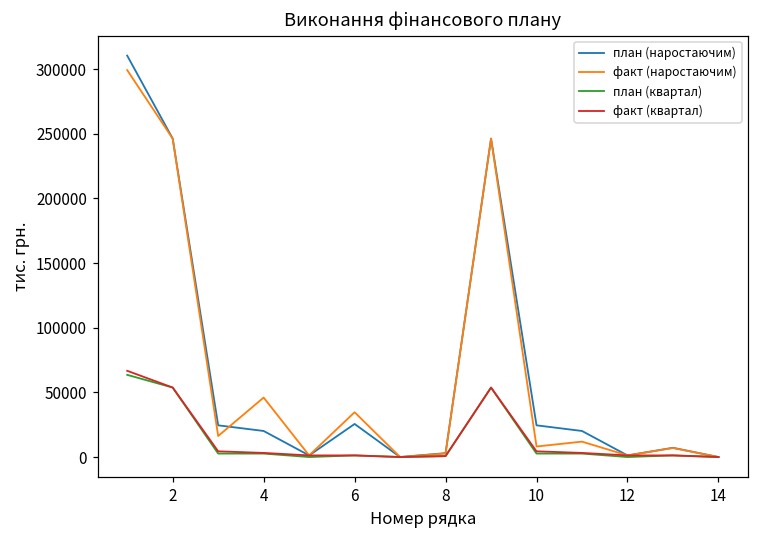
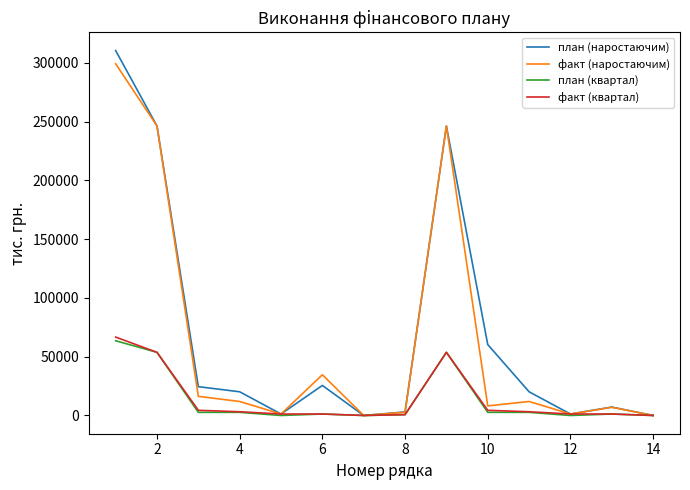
факт (наростаючим), 4: 46000 -> 12000
план (наростаючим), 10: 25000 -> 60000
